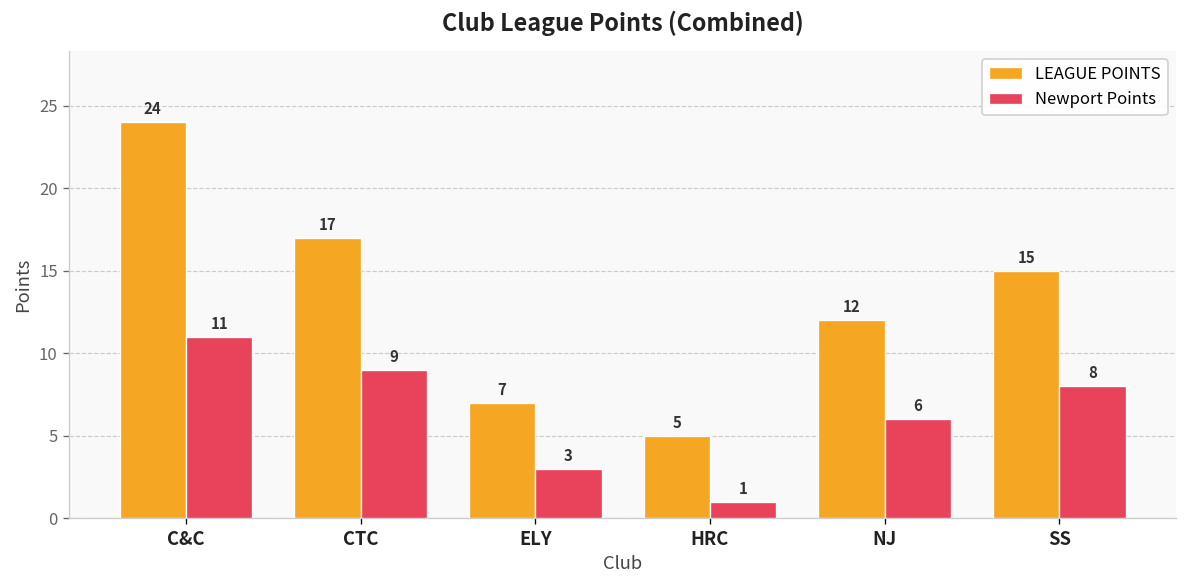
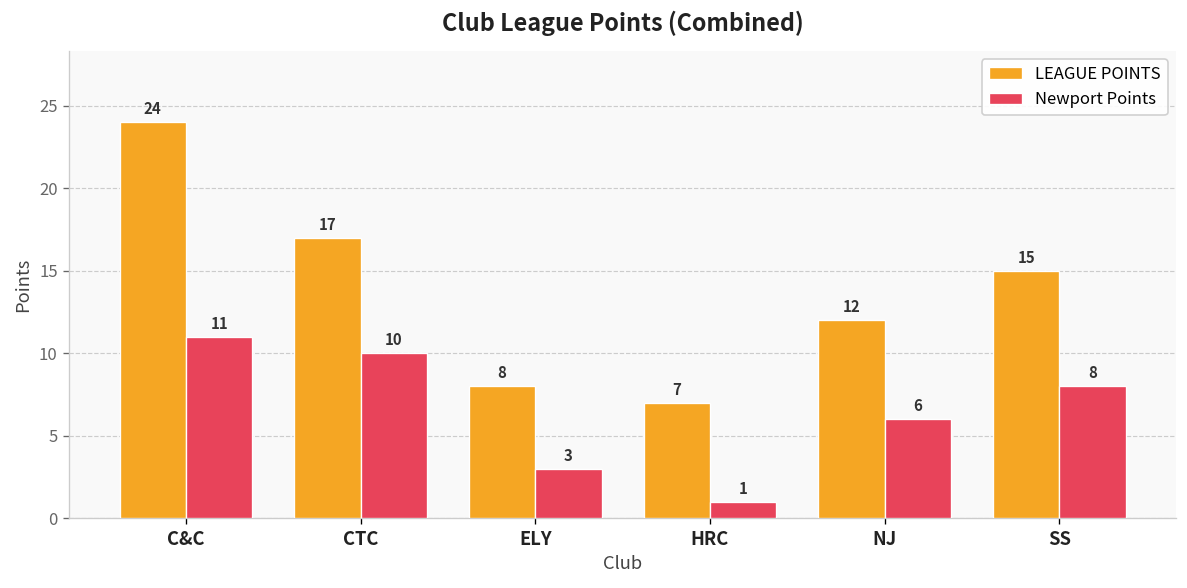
Newport Points, CTC: 9 -> 10
LEAGUE POINTS, ELY: 7 -> 8
LEAGUE POINTS, HRC: 5 -> 7
